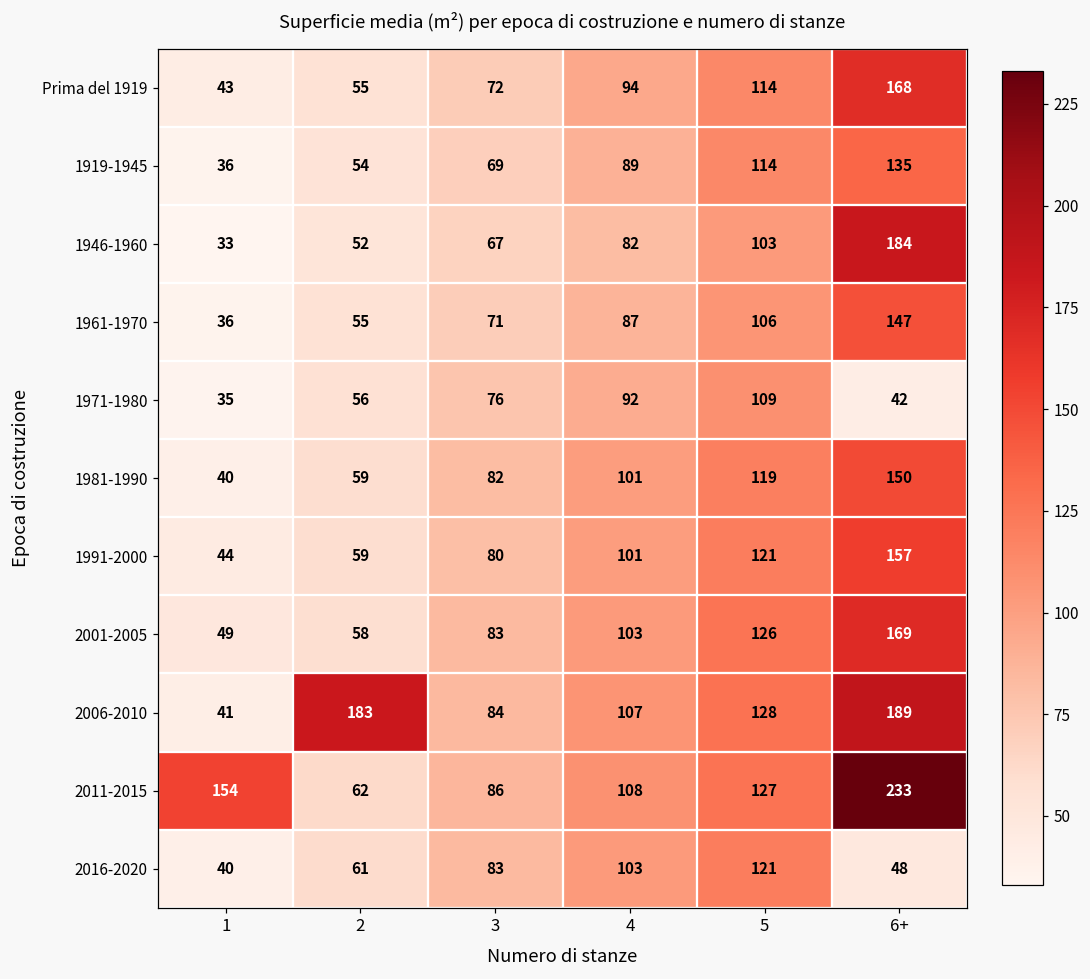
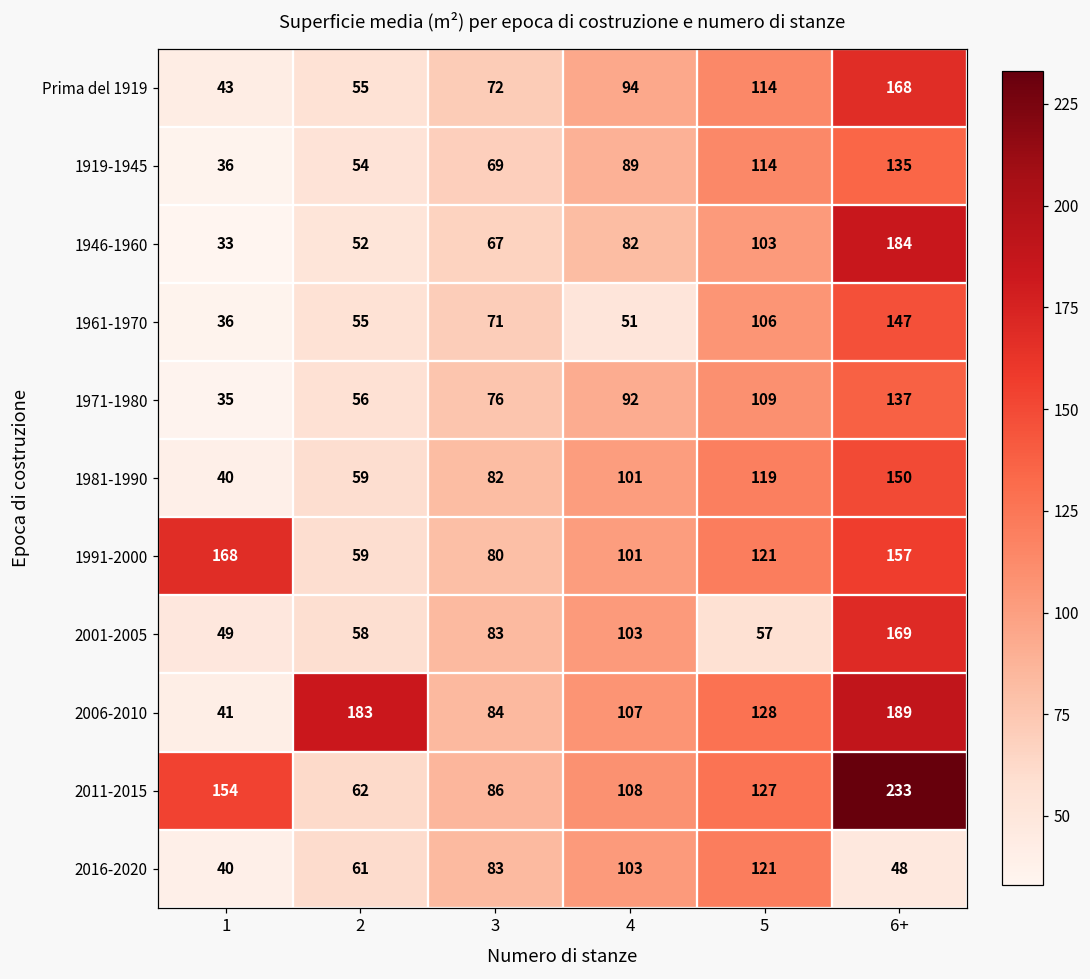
1961-1970, 4: 87 -> 51
1971-1980, 6+: 42 -> 137
1991-2000, 1: 44 -> 168
2001-2005, 5: 126 -> 57
